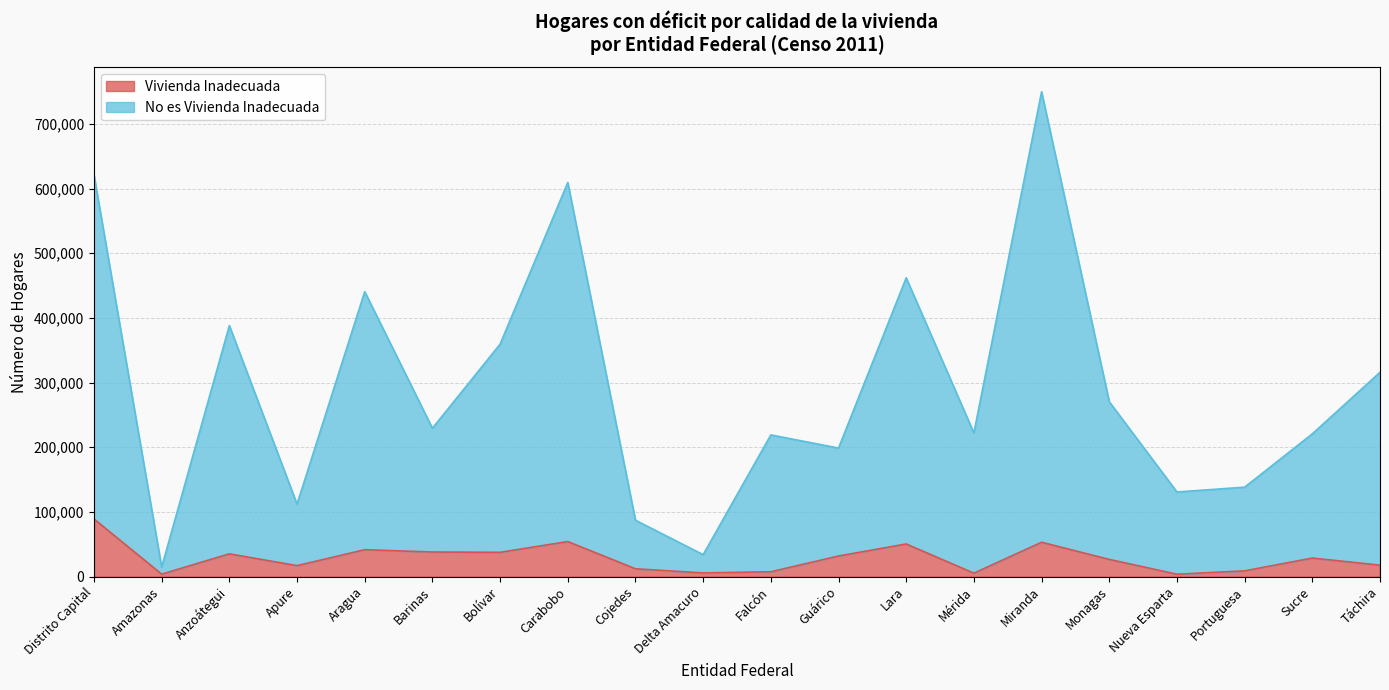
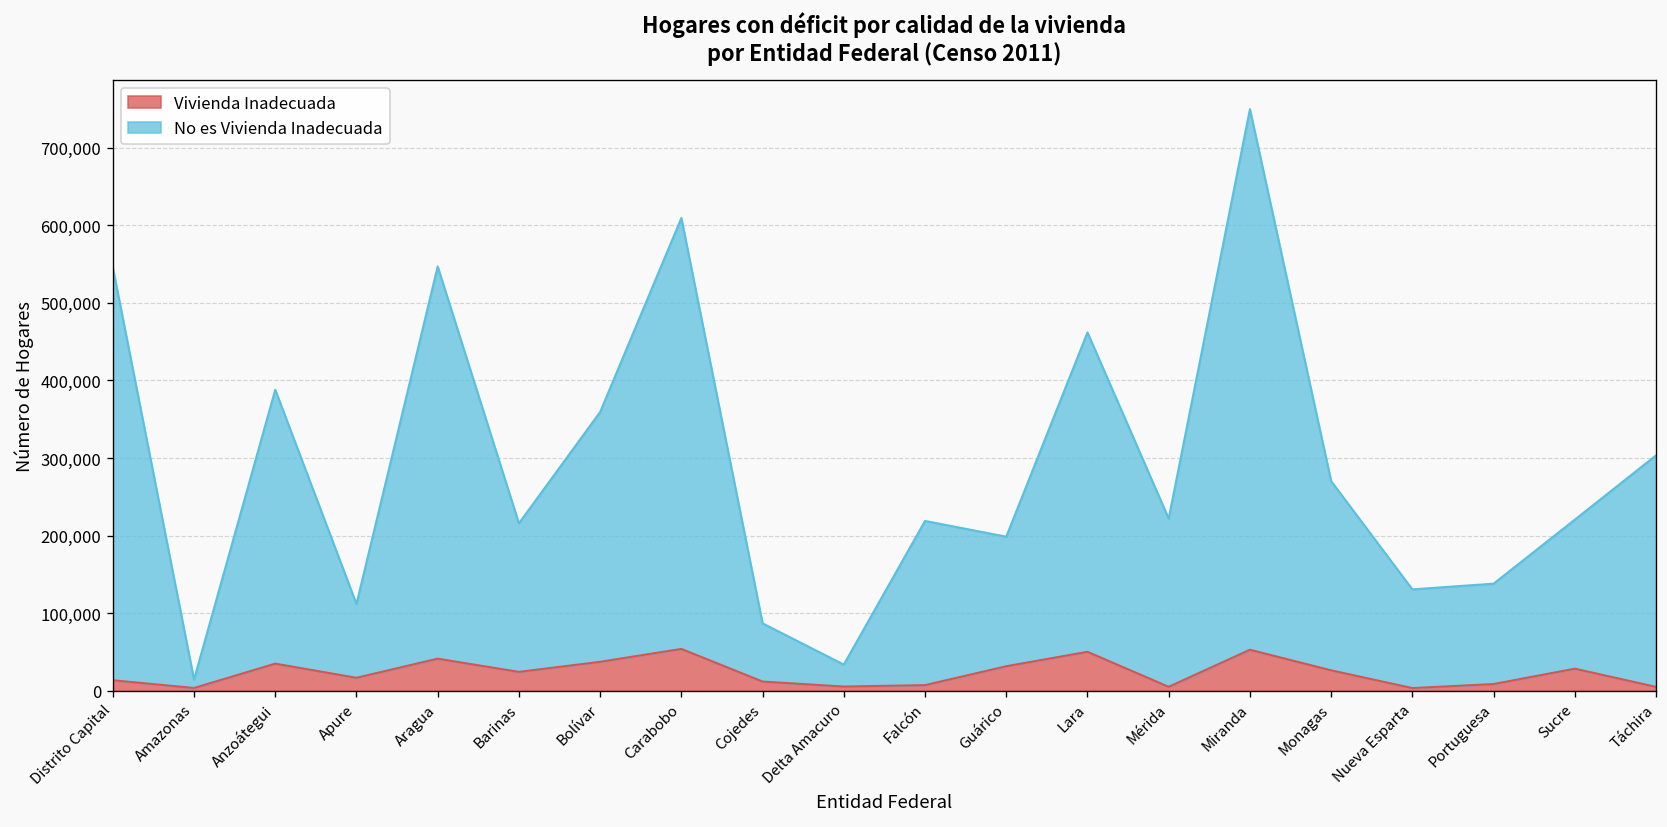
Vivienda Inadecuada, Distrito Capital: 90,000 -> 10,000
No es Vivienda Inadecuada, Aragua: 400,000 -> 510,000
Vivienda Inadecuada, Barinas: 40,000 -> 20,000
Vivienda Inadecuada, Táchira: 20,000 -> 10,000
